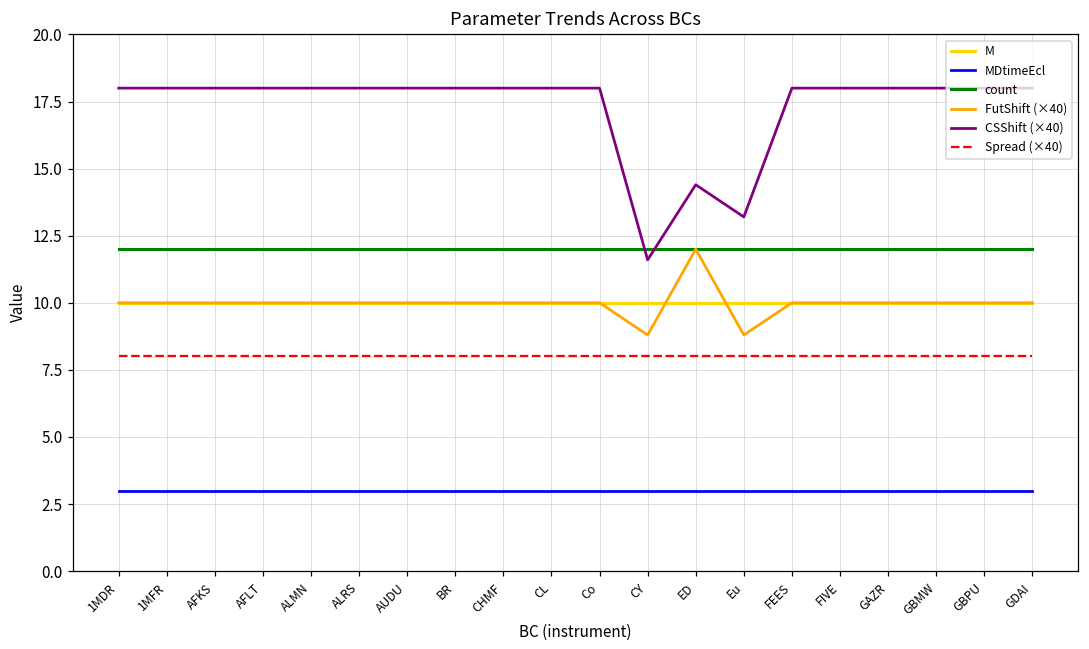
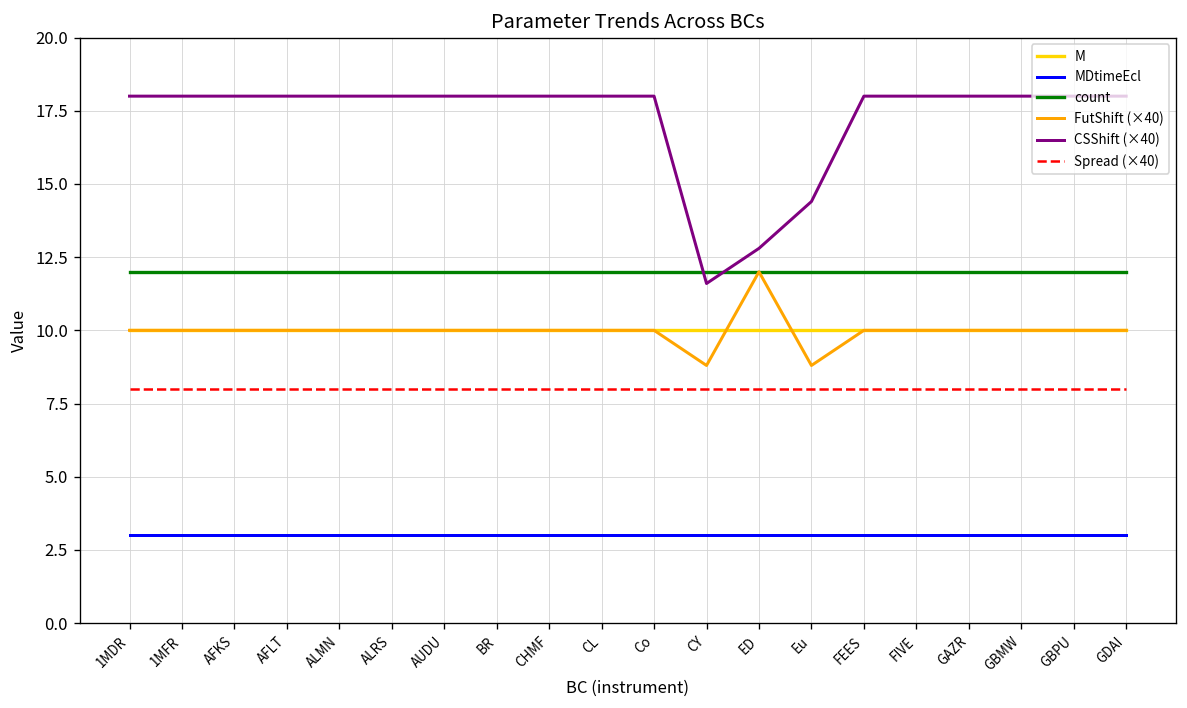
CSShift (×40), ED: 14.4 -> 12.8
CSShift (×40), Eu: 13.2 -> 14.4
